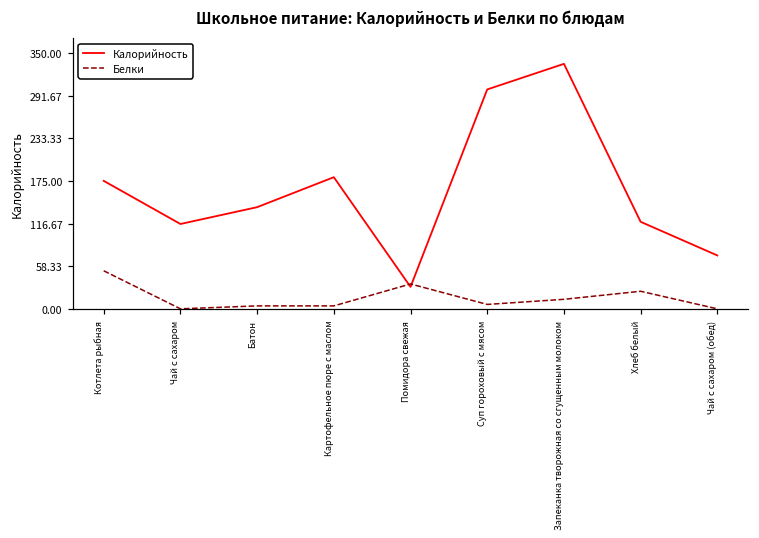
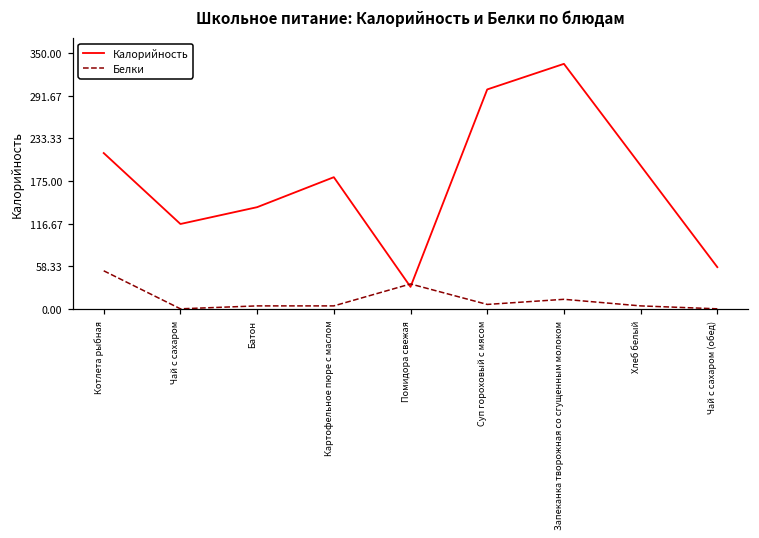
Калорийность, Котлета рыбная: 180 -> 210
Калорийность, Хлеб белый: 120 -> 200
Белки, Хлеб белый: 20 -> 0
Калорийность, Чай с сахаром (обед): 70 -> 60
